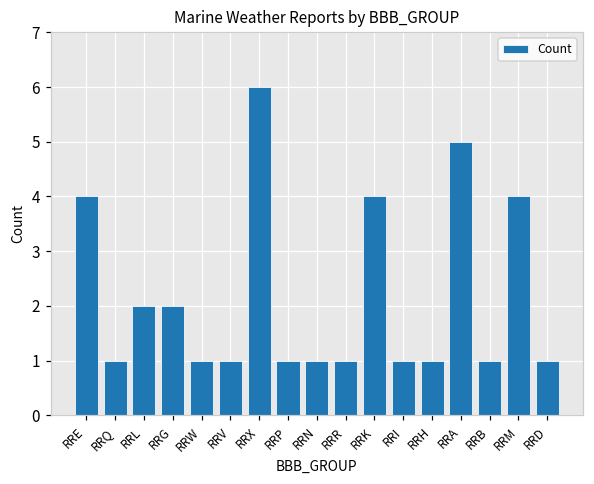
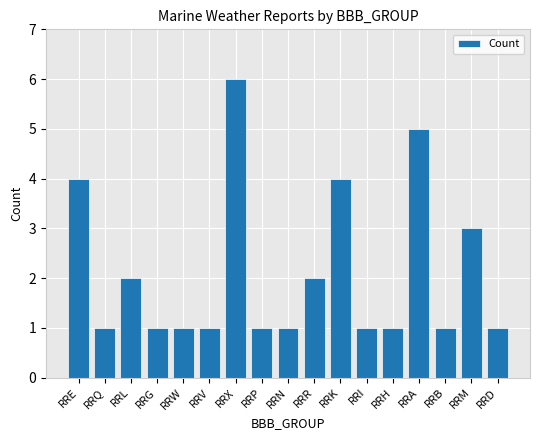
RRG: 2 -> 1
RRR: 1 -> 2
RRM: 4 -> 3
